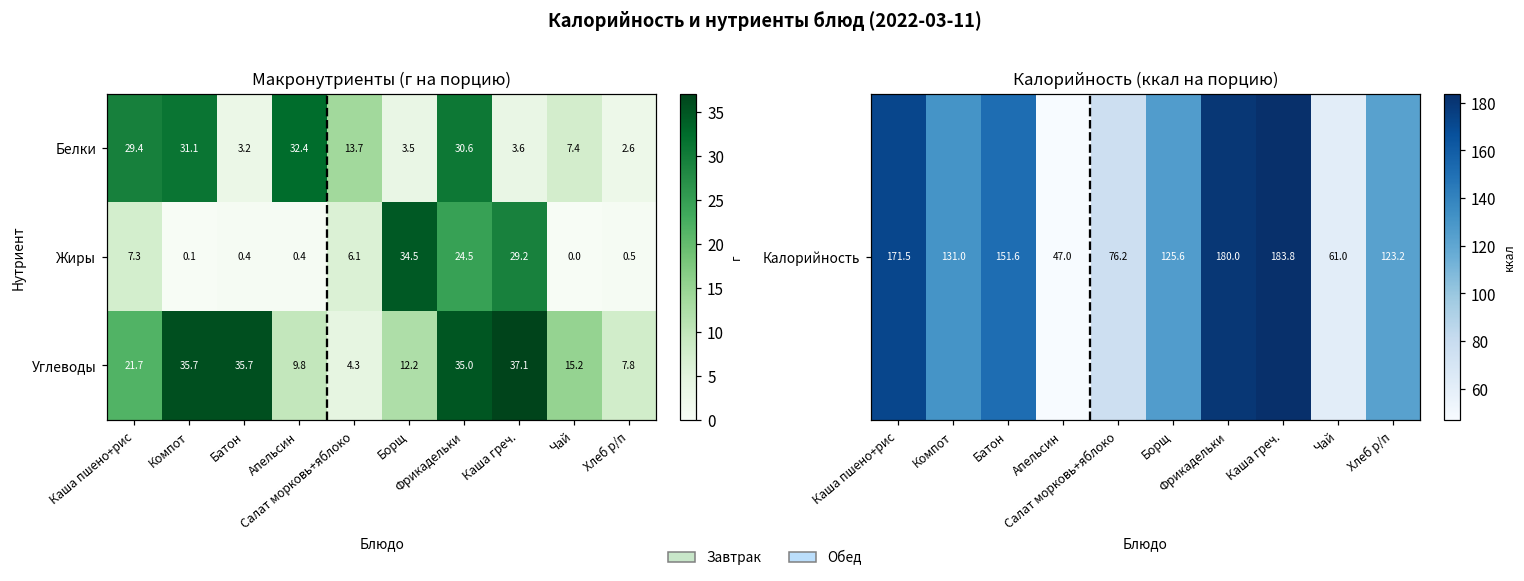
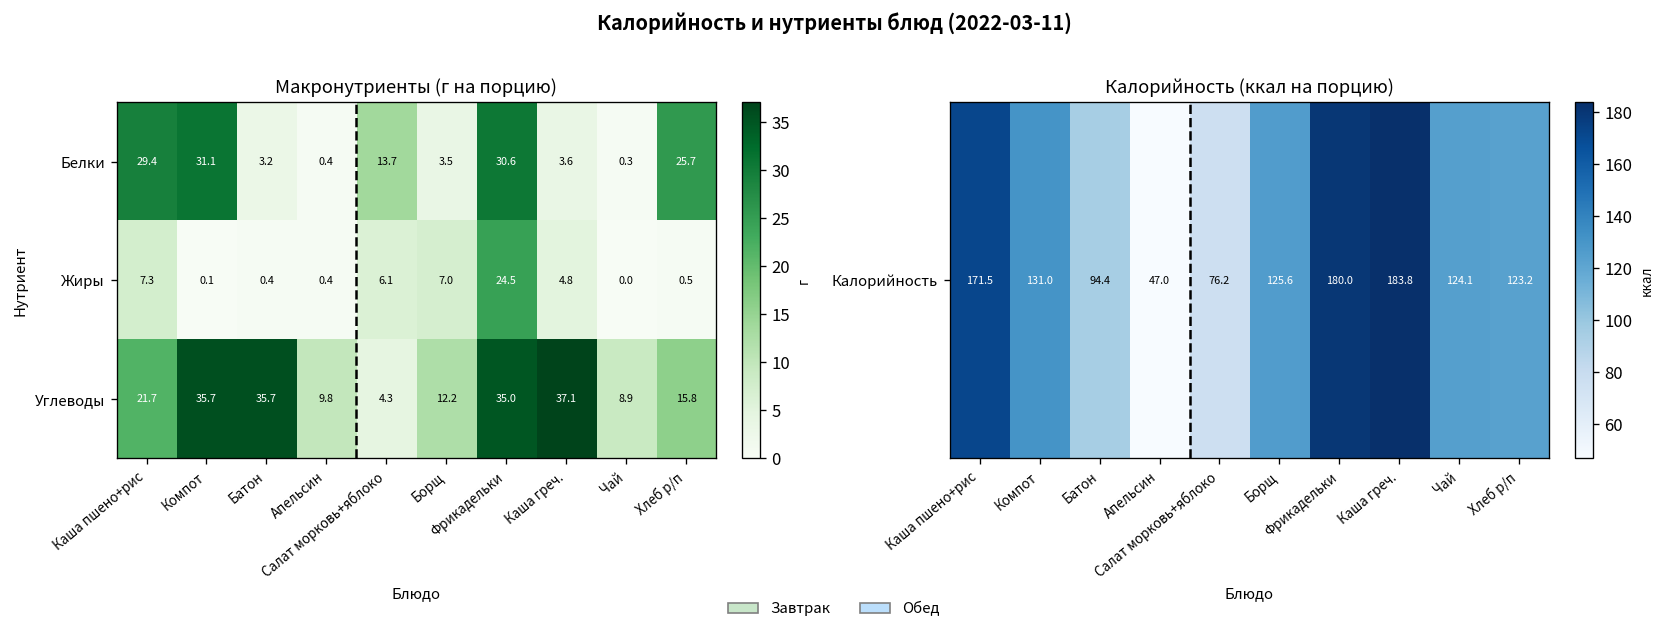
Макронутриенты (г на порцию), Белки, Апельсин: 32.4 -> 0.4
Макронутриенты (г на порцию), Белки, Чай: 7.4 -> 0.3
Макронутриенты (г на порцию), Белки, Хлеб р/п: 2.6 -> 25.7
Макронутриенты (г на порцию), Жиры, Борщ: 34.5 -> 7.0
Макронутриенты (г на порцию), Жиры, Каша греч.: 29.2 -> 4.8
Макронутриенты (г на порцию), Углеводы, Чай: 15.2 -> 8.9
Макронутриенты (г на порцию), Углеводы, Хлеб р/п: 7.8 -> 15.8
Калорийность (ккал на порцию), Калорийность, Батон: 151.6 -> 94.4
Калорийность (ккал на порцию), Калорийность, Чай: 61.0 -> 124.1
